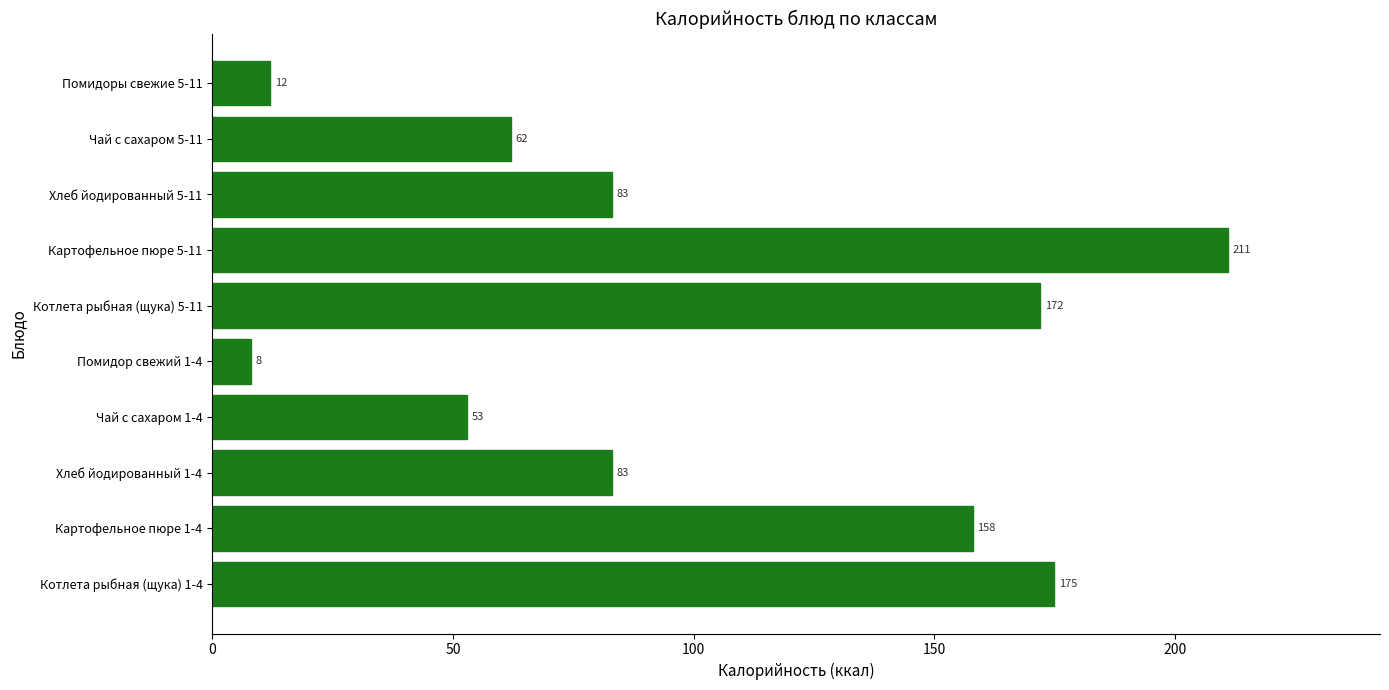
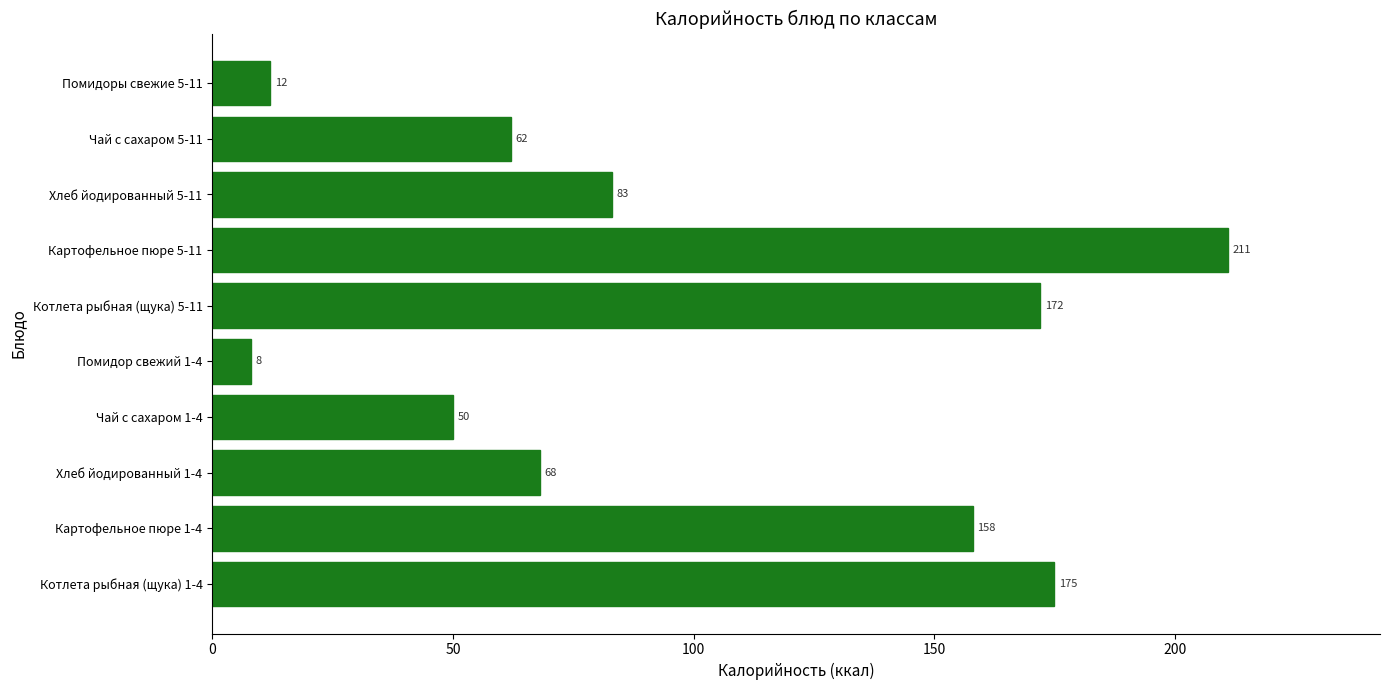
Чай с сахаром 1-4: 53 -> 50
Хлеб йодированный 1-4: 83 -> 68
